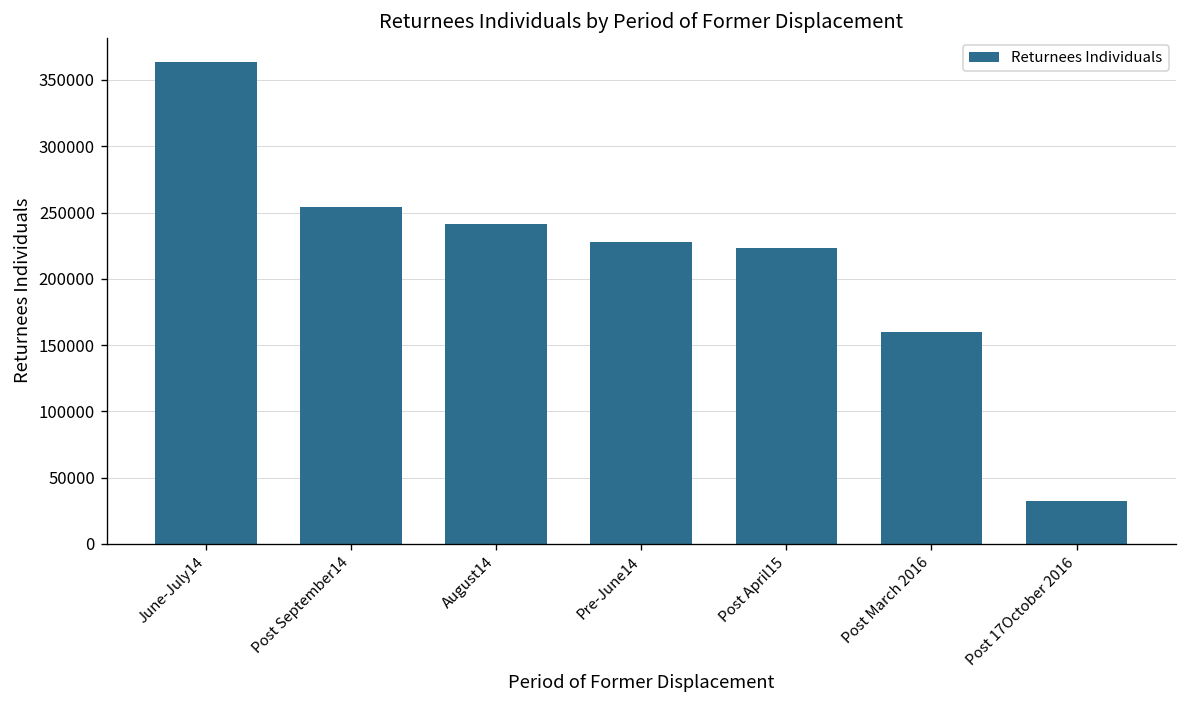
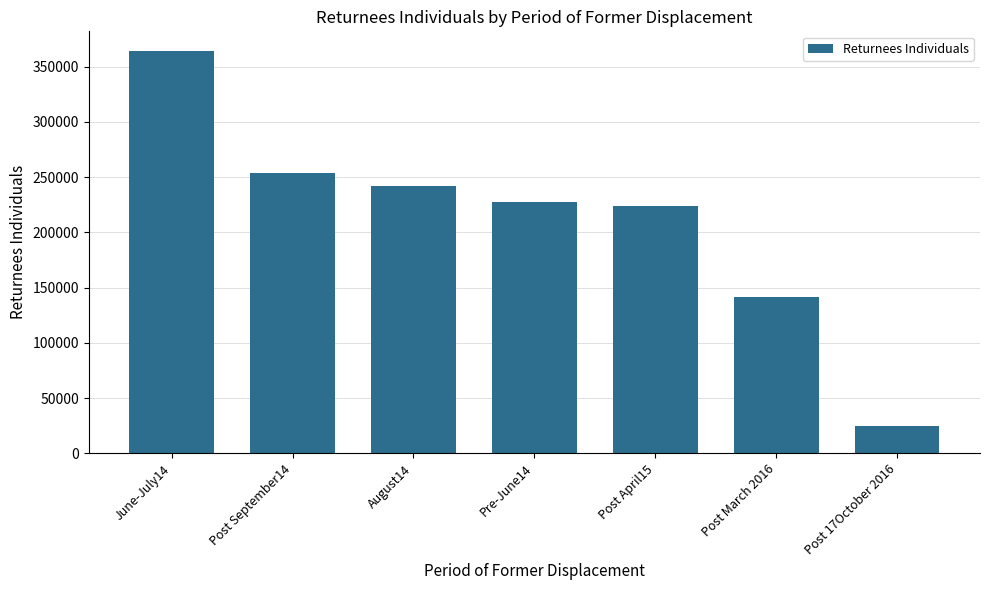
Post March 2016: 160000 -> 141000
Post 17October 2016: 32000 -> 25000
